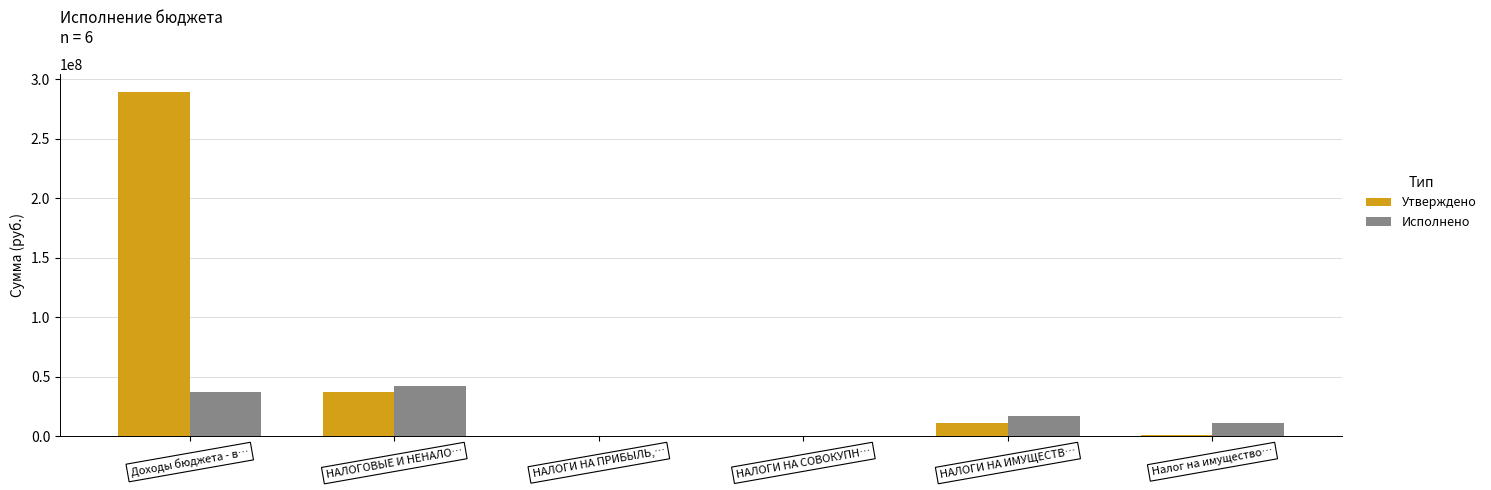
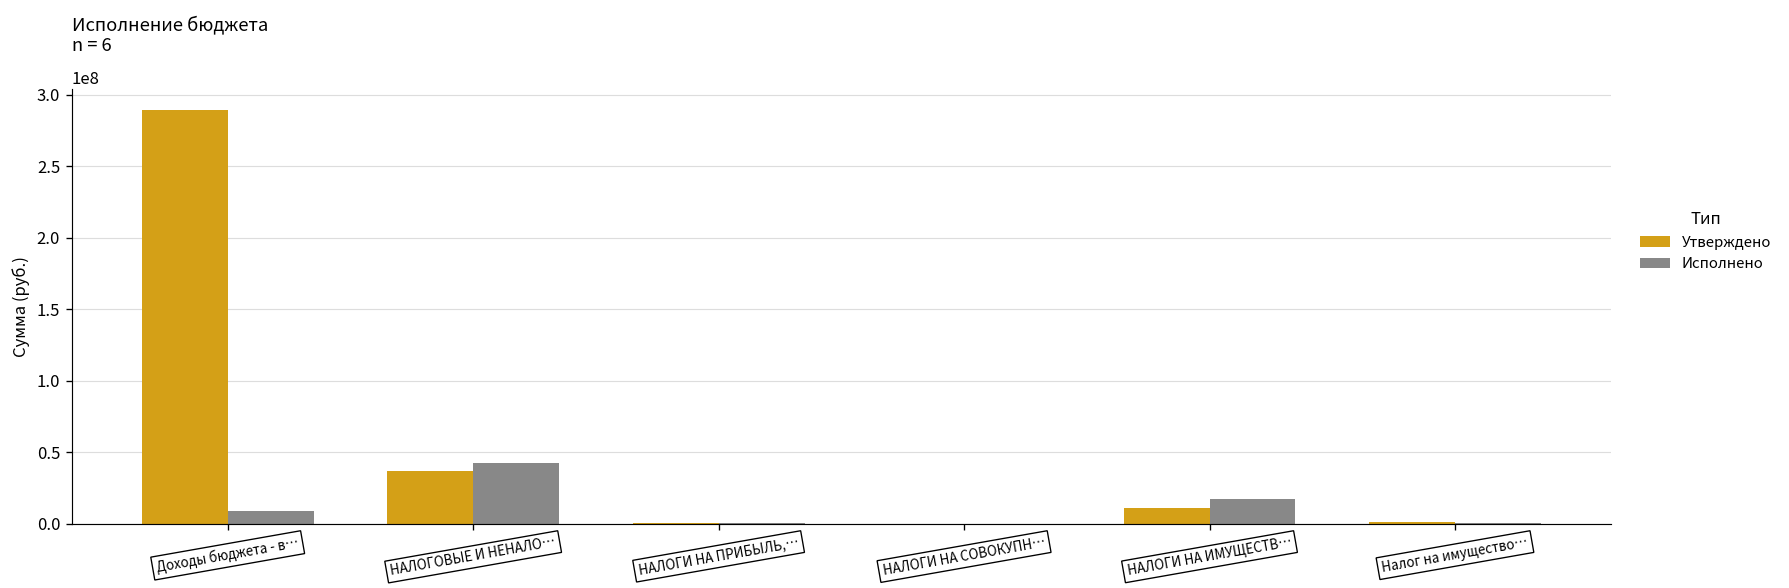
Исполнено, Доходы бюджета - в…: 37000000 -> 9000000
Исполнено, Налог на имущество…: 12000000 -> 0
